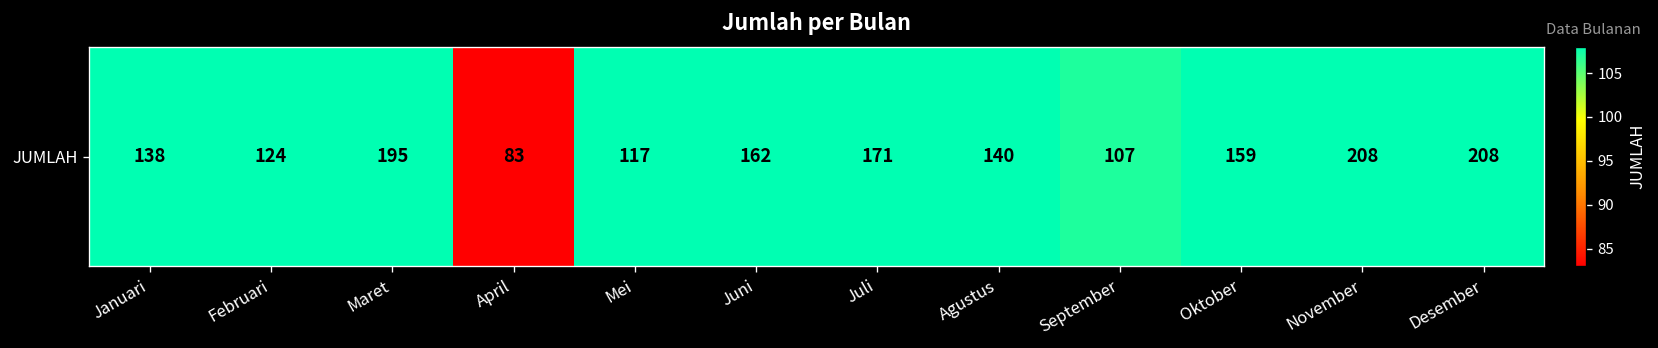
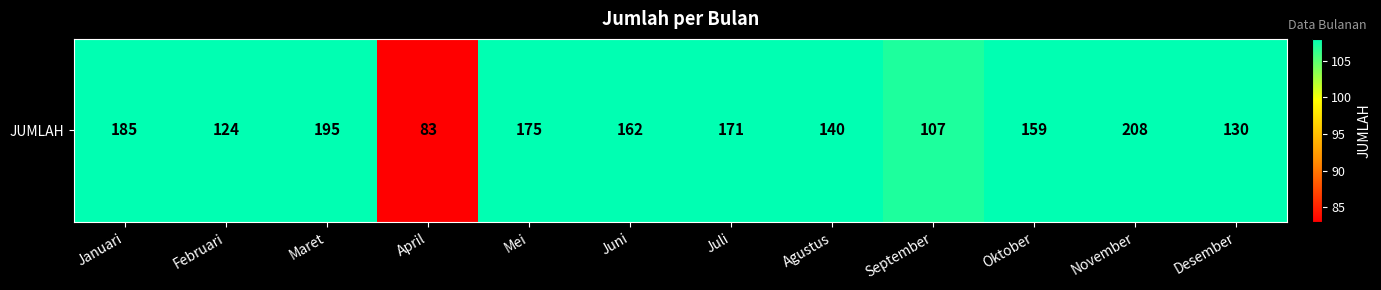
JUMLAH, Januari: 138 -> 185
JUMLAH, Mei: 117 -> 175
JUMLAH, Desember: 208 -> 130
